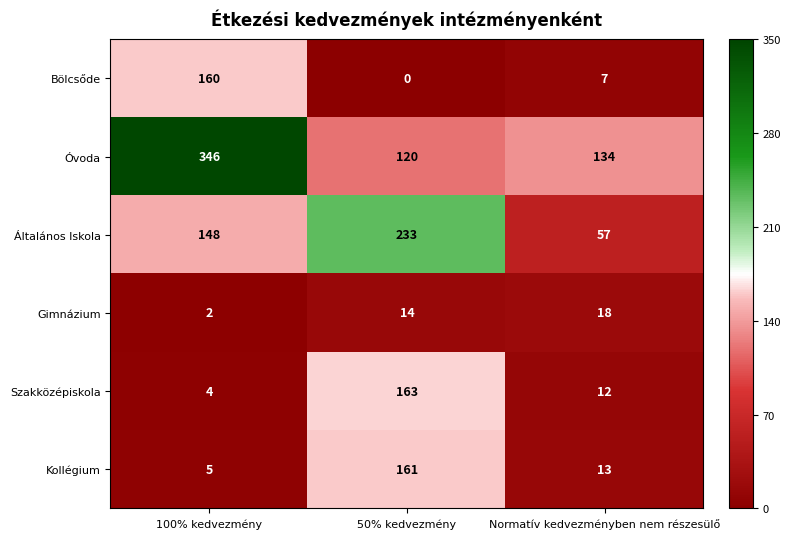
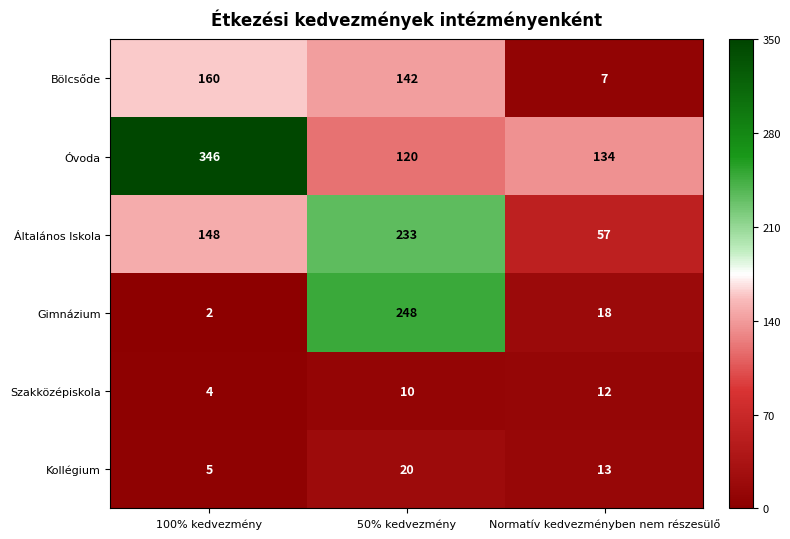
Bölcsőde, 50% kedvezmény: 0 -> 142
Gimnázium, 50% kedvezmény: 14 -> 248
Szakközépiskola, 50% kedvezmény: 163 -> 10
Kollégium, 50% kedvezmény: 161 -> 20
